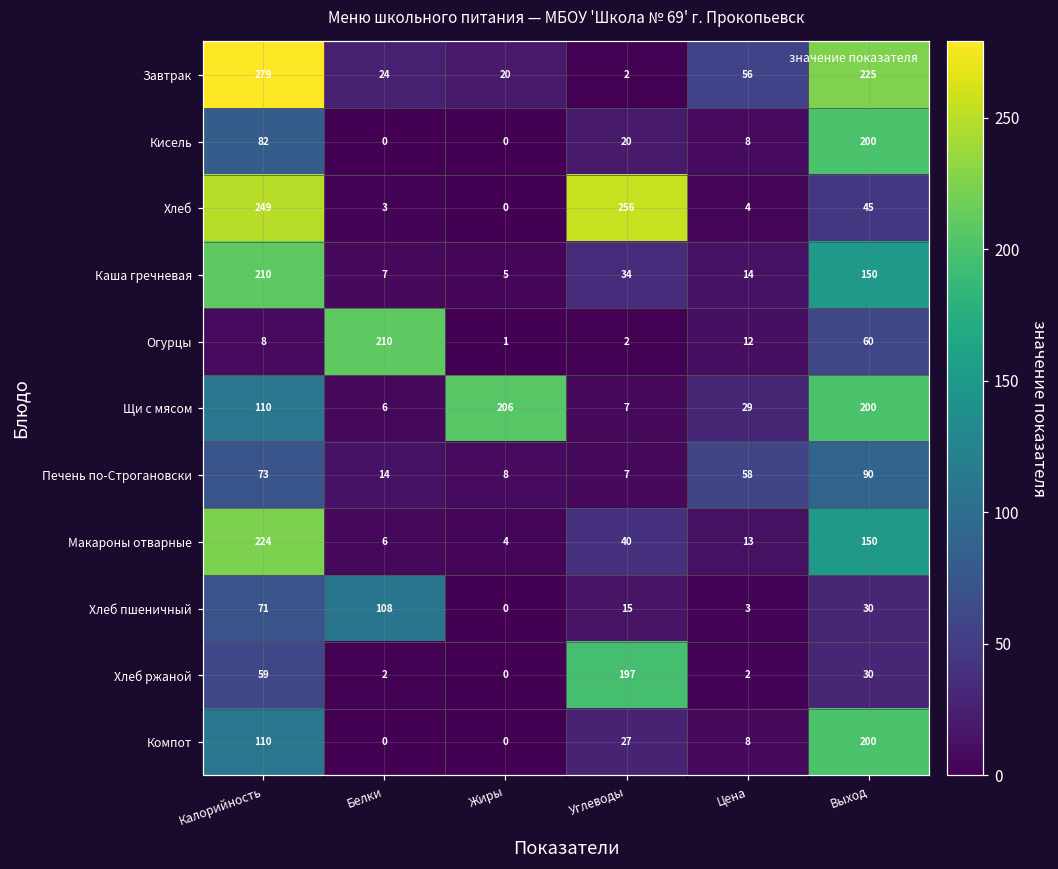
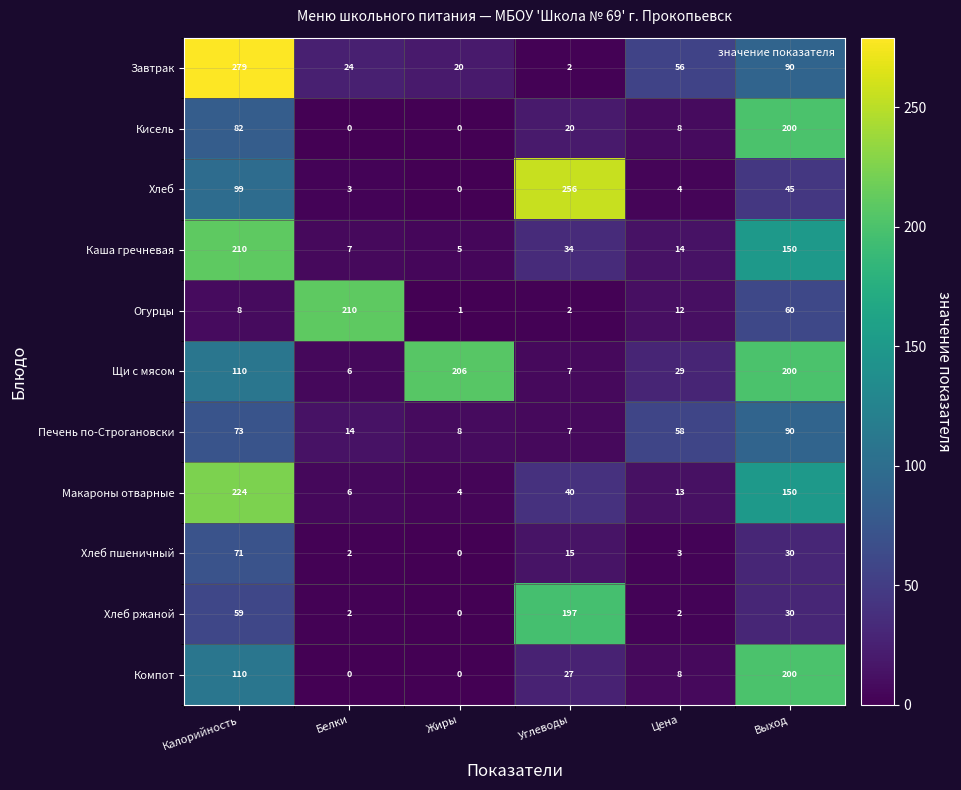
Завтрак, Выход: 225 -> 90
Хлеб, Калорийность: 249 -> 99
Хлеб пшеничный, Белки: 108 -> 2
